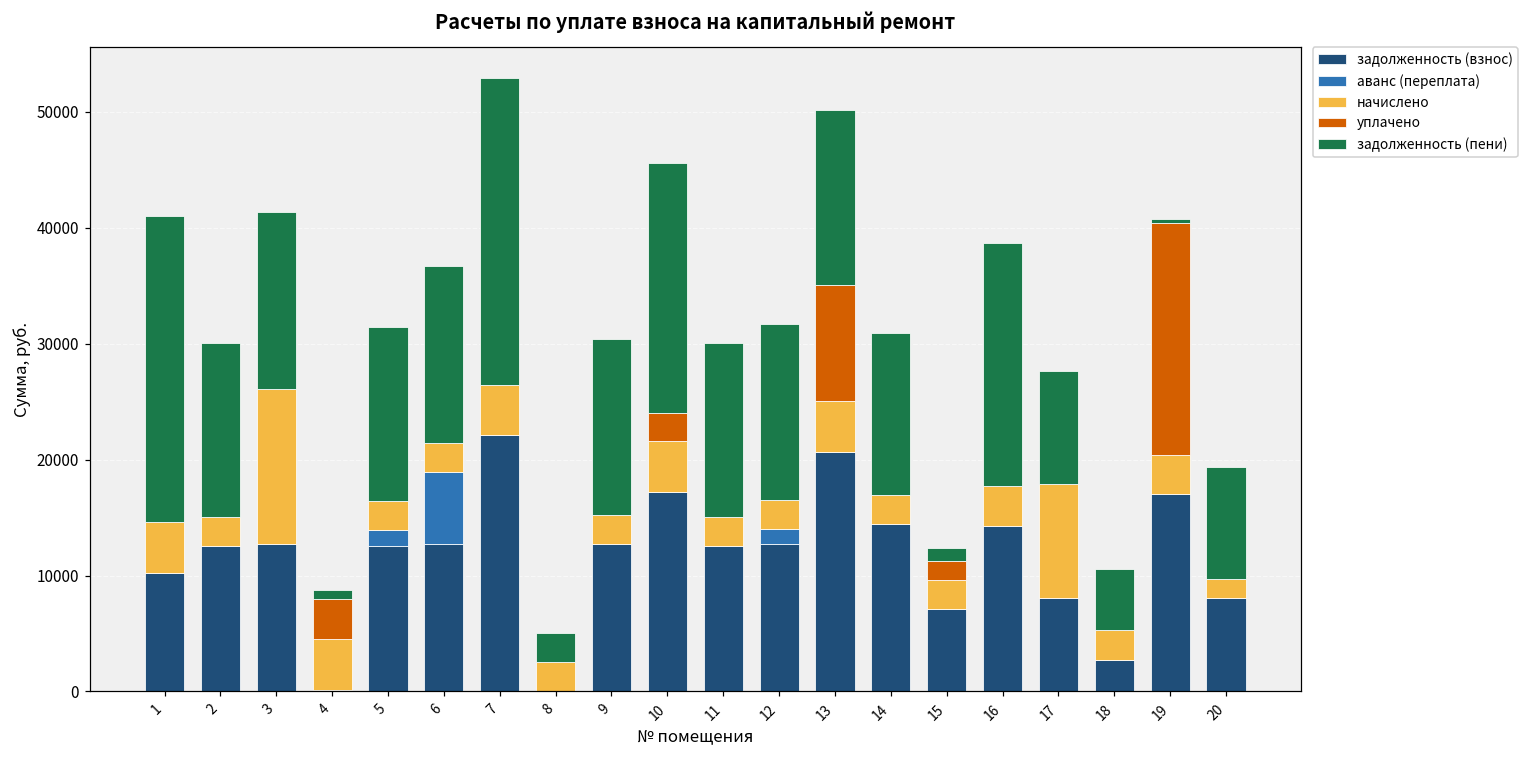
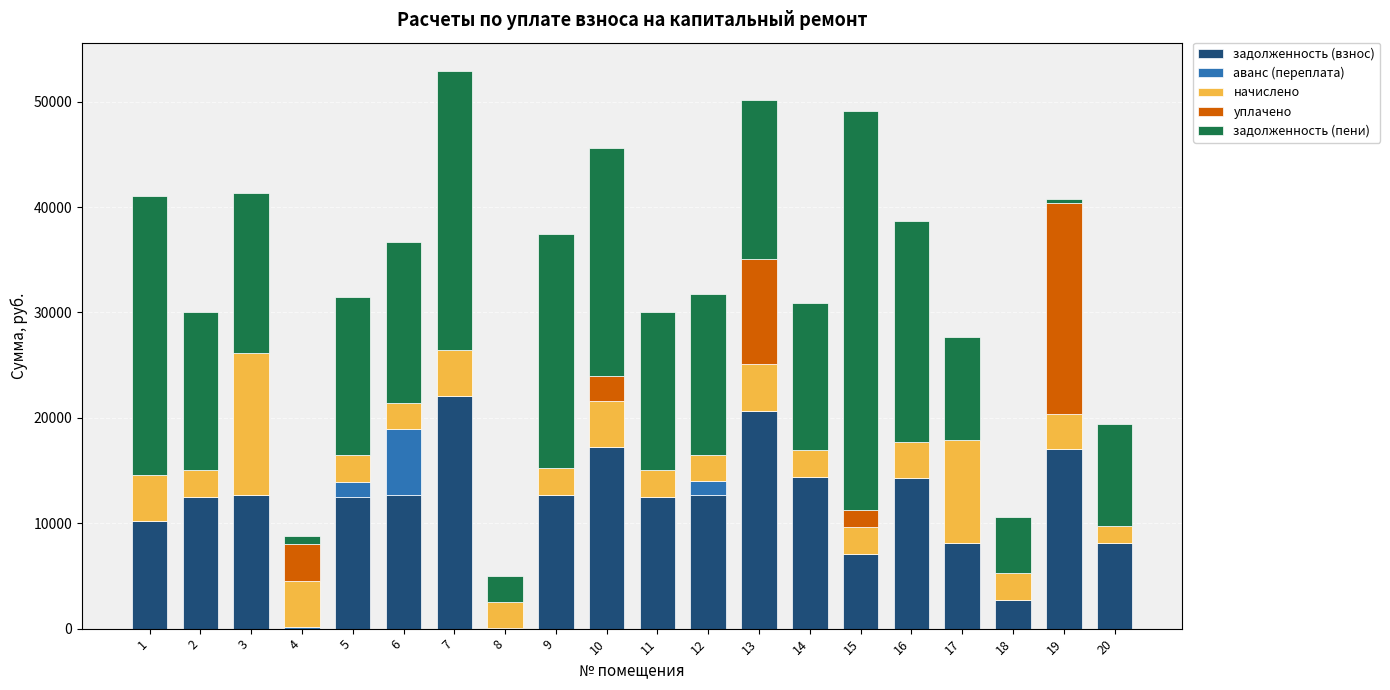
задолженность (пени), 9: 15200 -> 22200
задолженность (пени), 15: 1100 -> 37800
